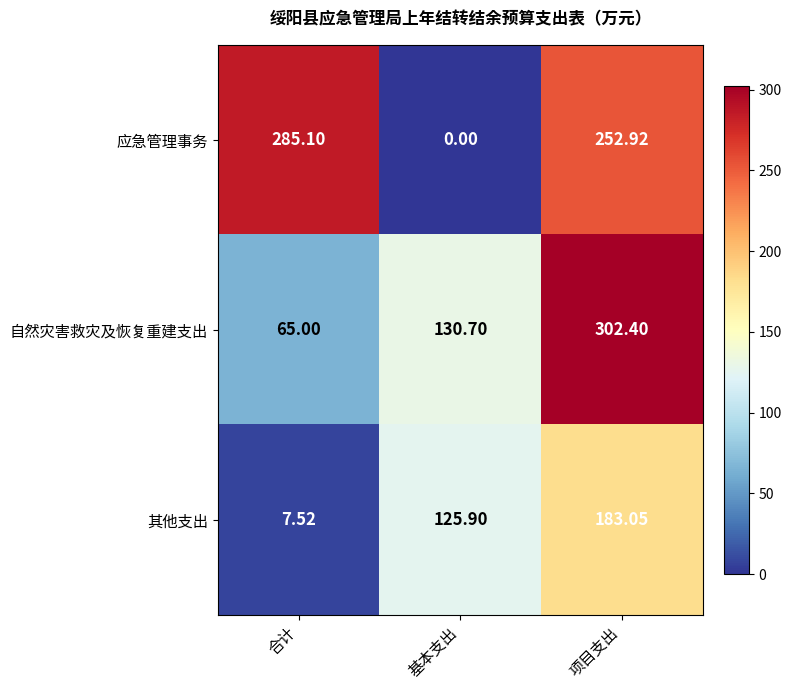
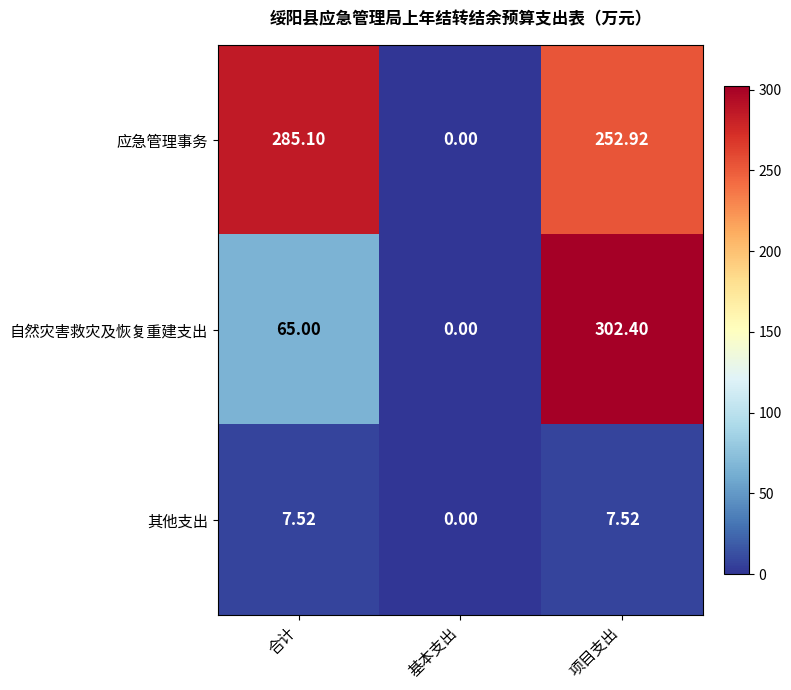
自然灾害救灾及恢复重建支出, 基本支出: 130.70 -> 0.00
其他支出, 基本支出: 125.90 -> 0.00
其他支出, 项目支出: 183.05 -> 7.52
